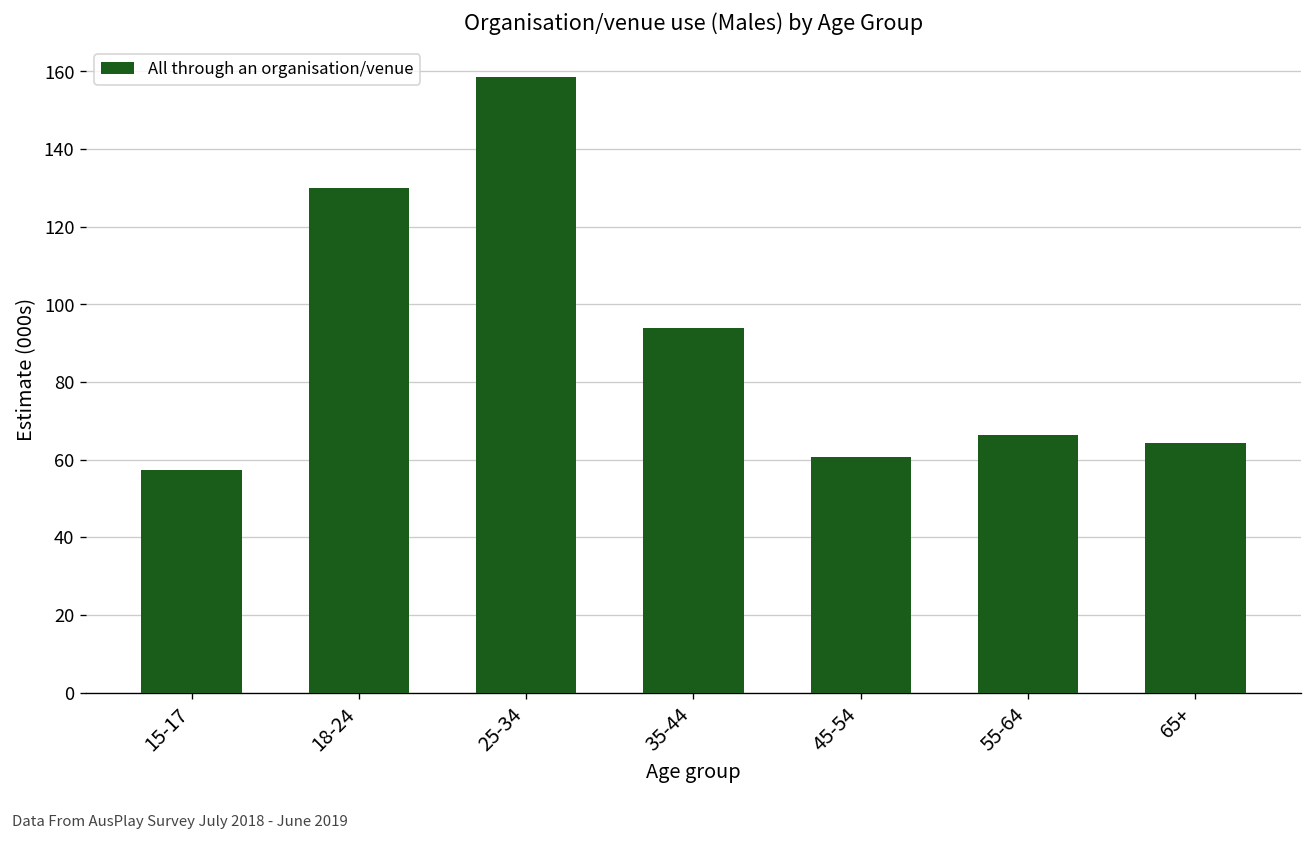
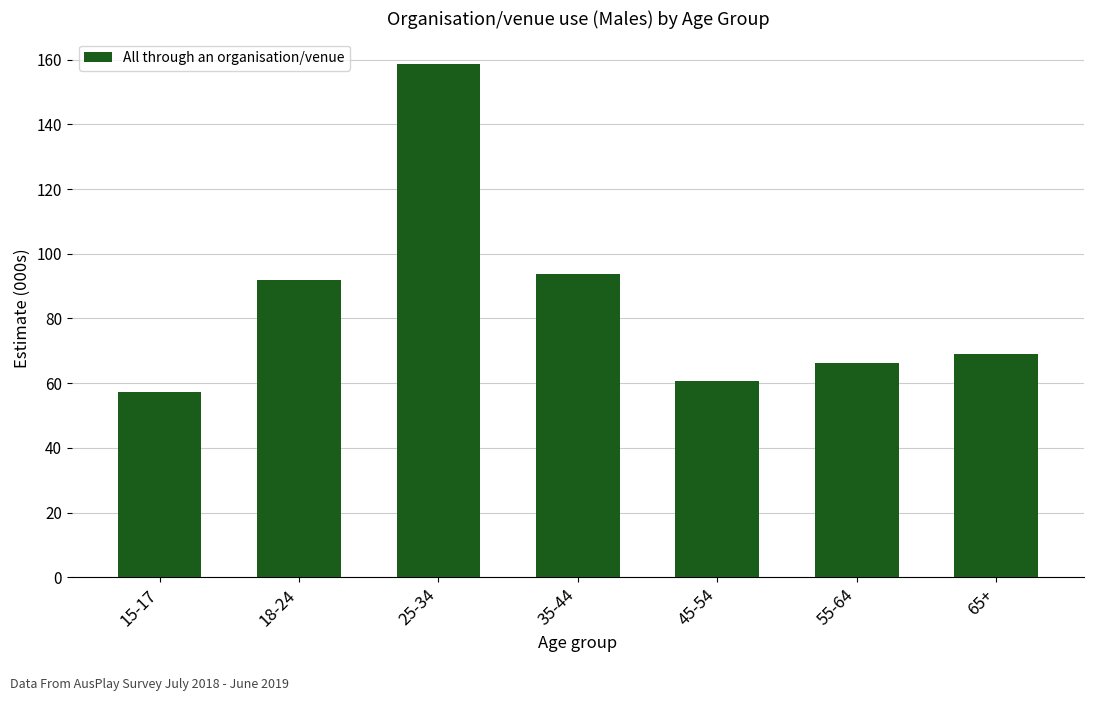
18-24: 130 -> 92
65+: 64 -> 69
